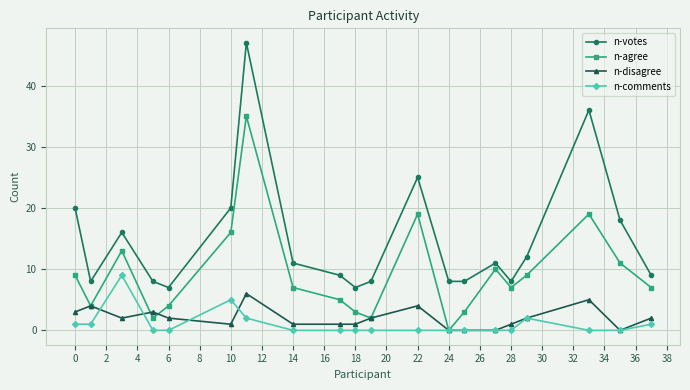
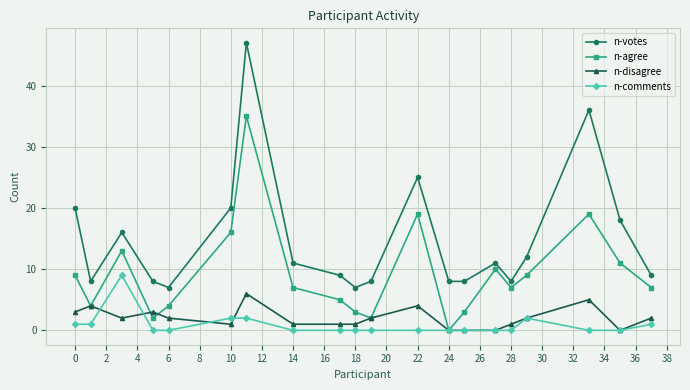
n-comments, 10: 5 -> 2
